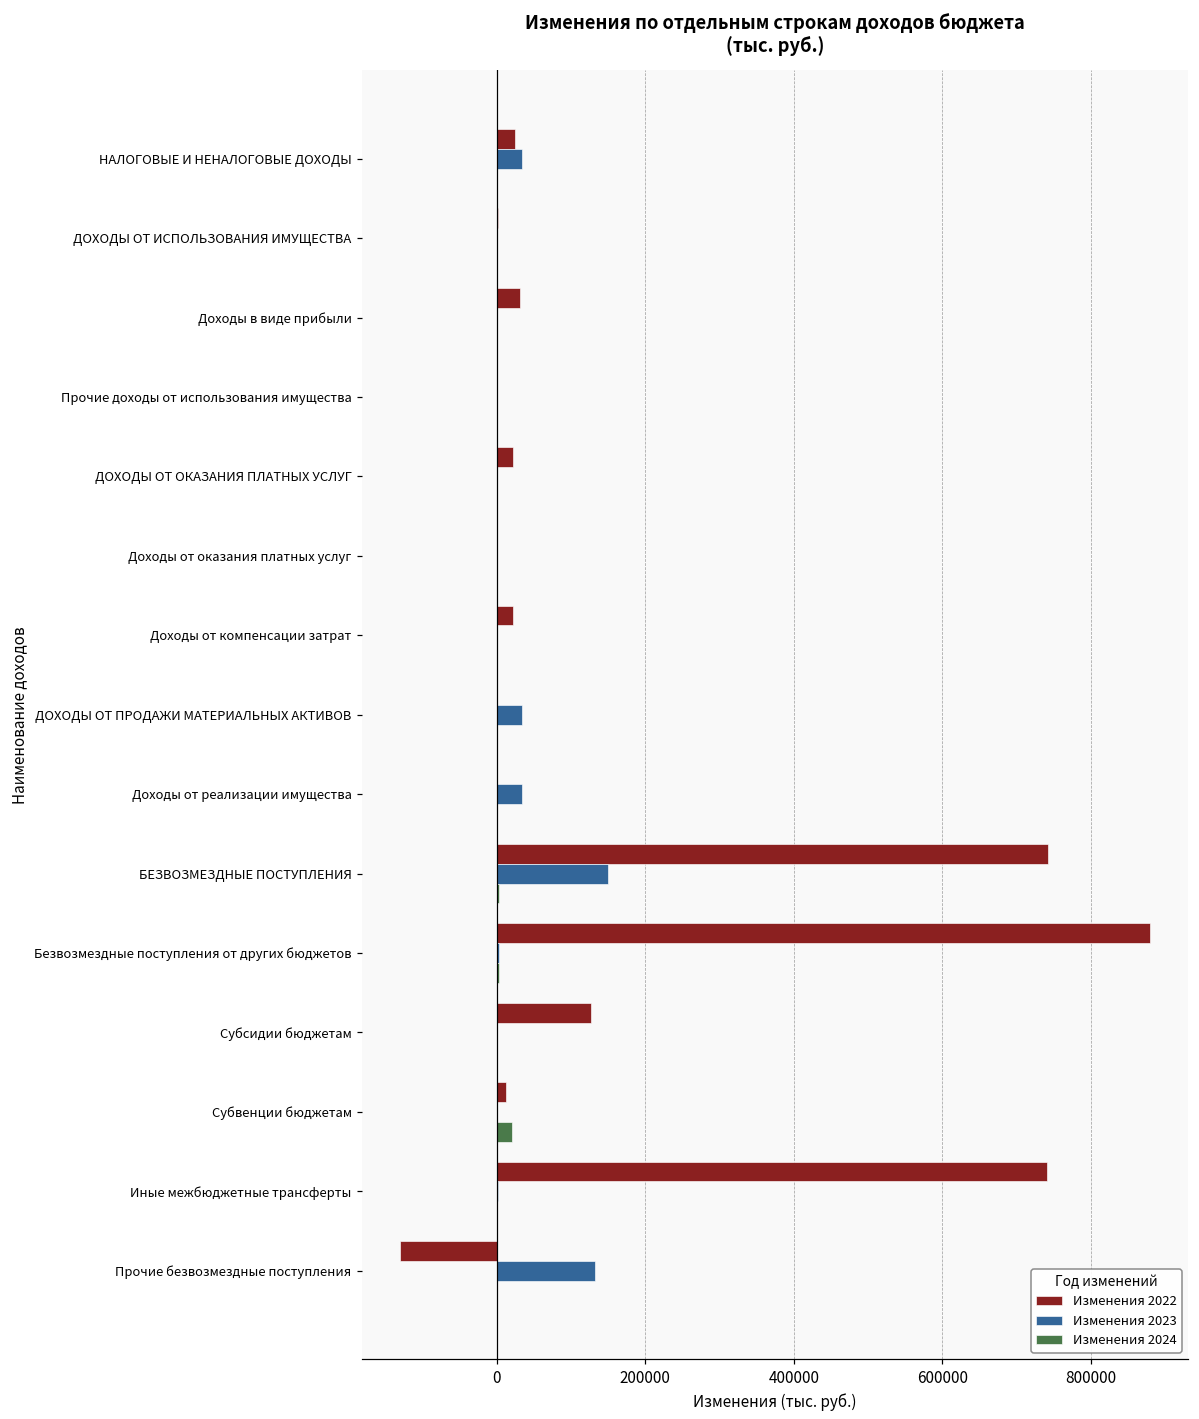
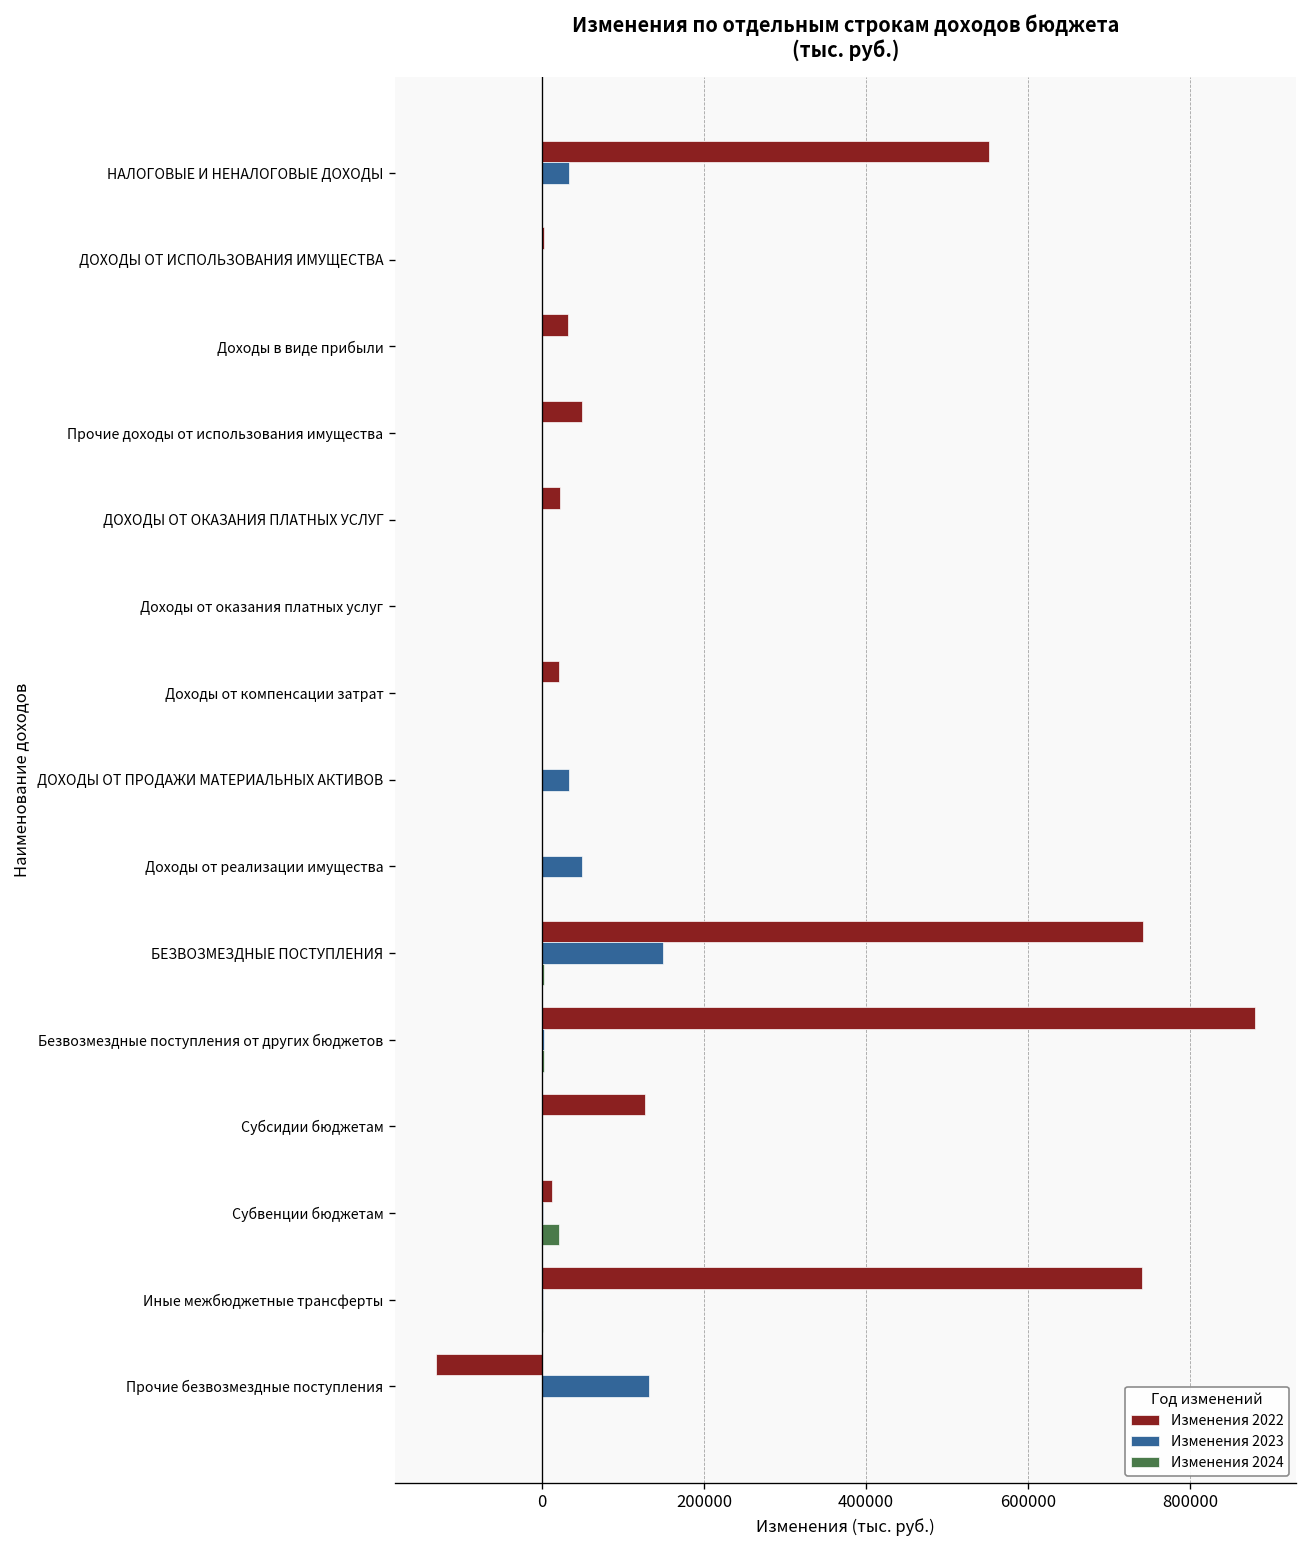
Изменения 2022, НАЛОГОВЫЕ И НЕНАЛОГОВЫЕ ДОХОДЫ: 20000 -> 550000
Изменения 2022, Прочие доходы от использования имущества: 0 -> 50000
Изменения 2023, Доходы от реализации имущества: 30000 -> 50000
